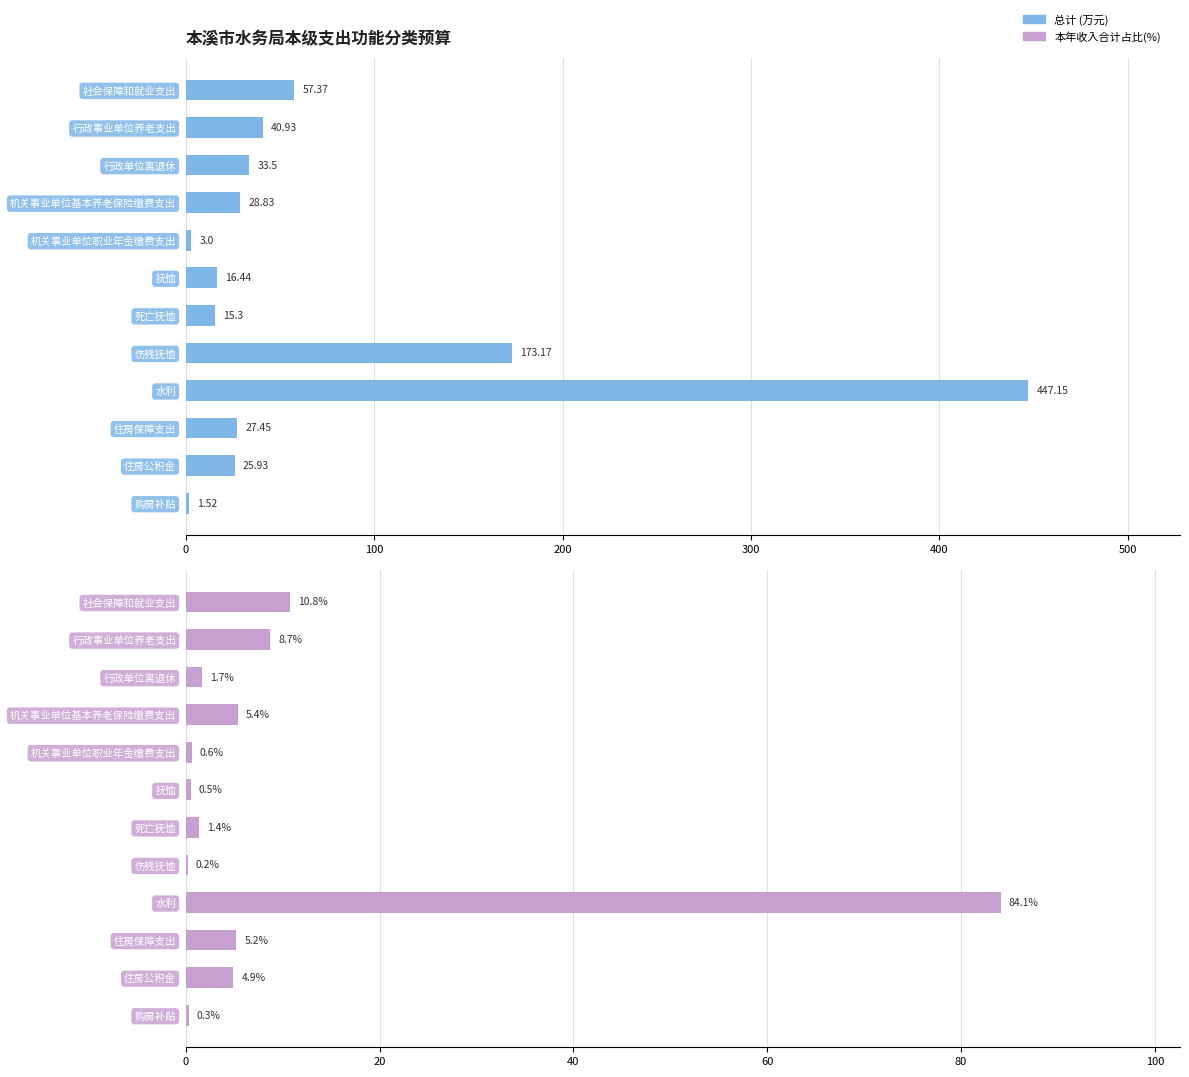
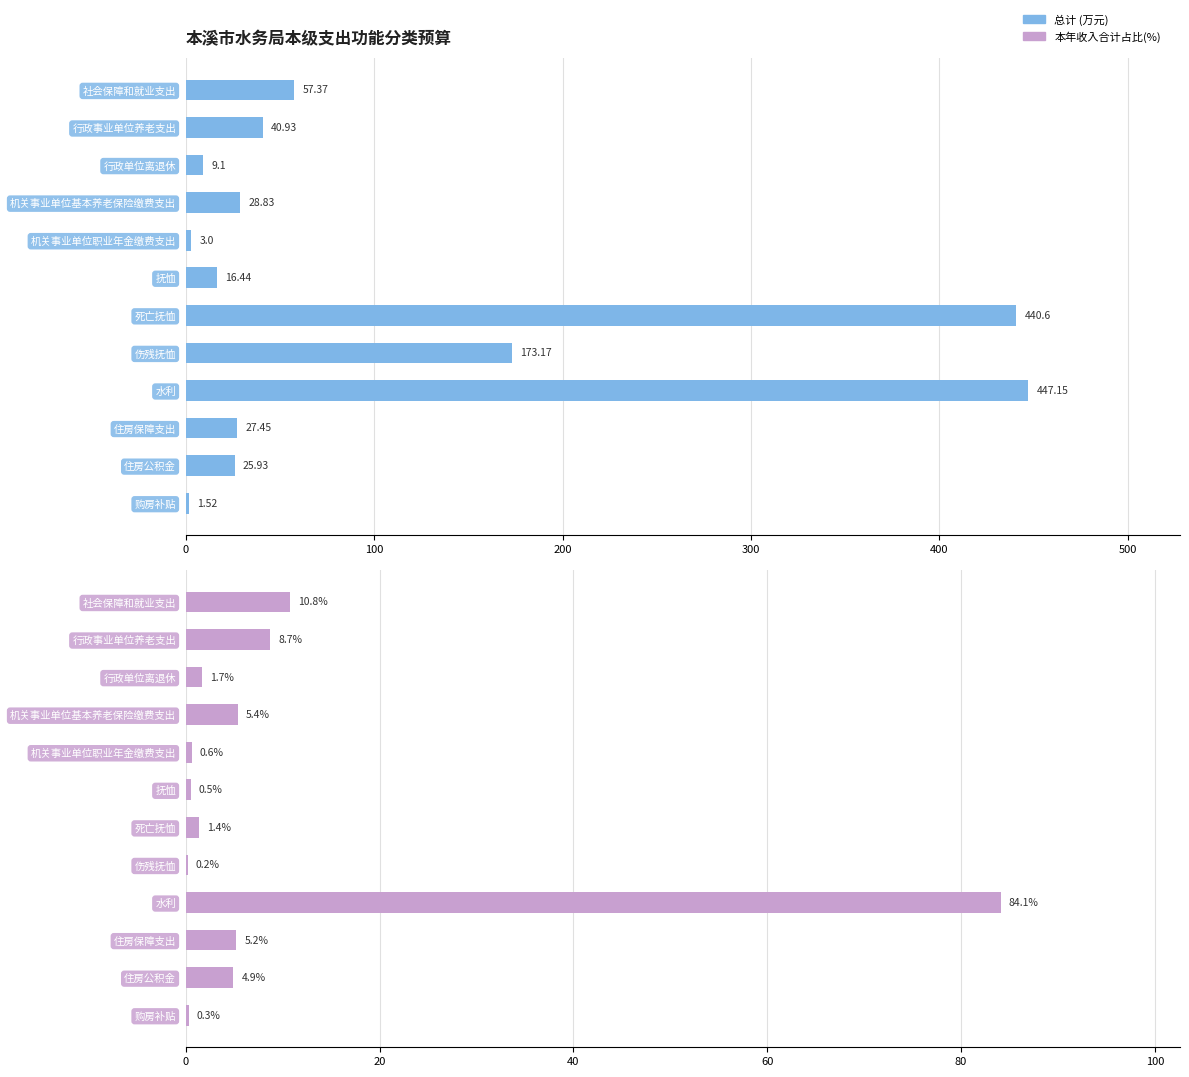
本溪市水务局本级支出功能分类预算, 行政单位离退休: 33.5 -> 9.1
本溪市水务局本级支出功能分类预算, 死亡抚恤: 15.3 -> 440.6
